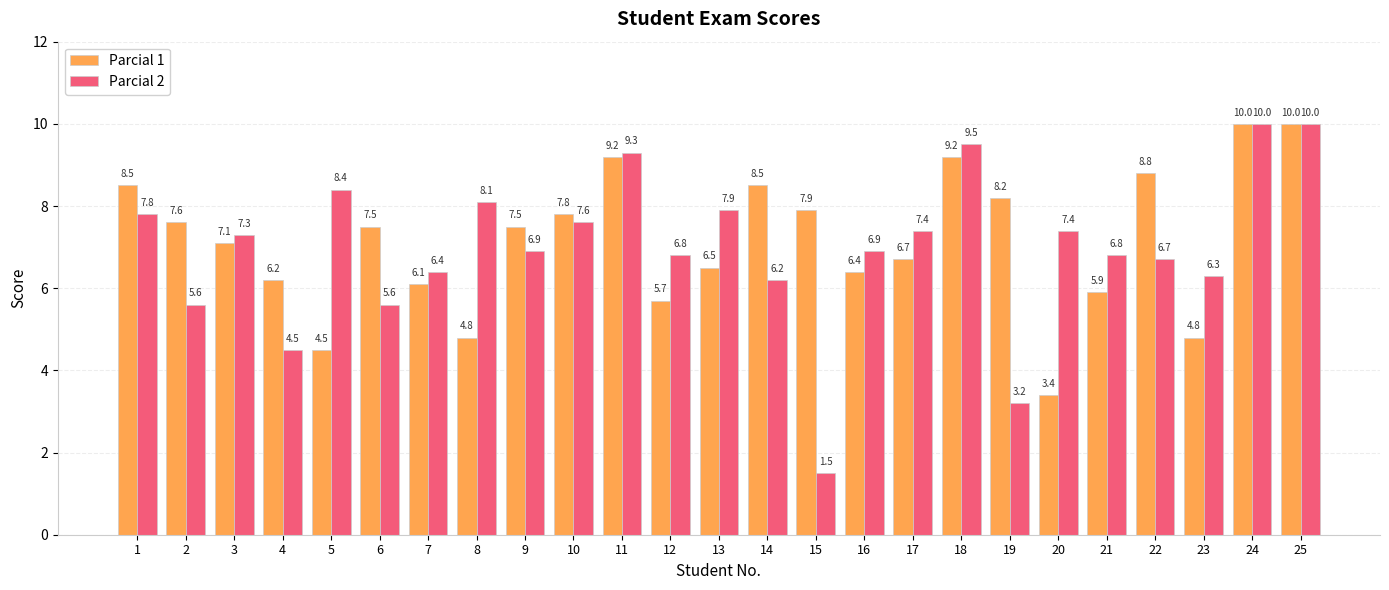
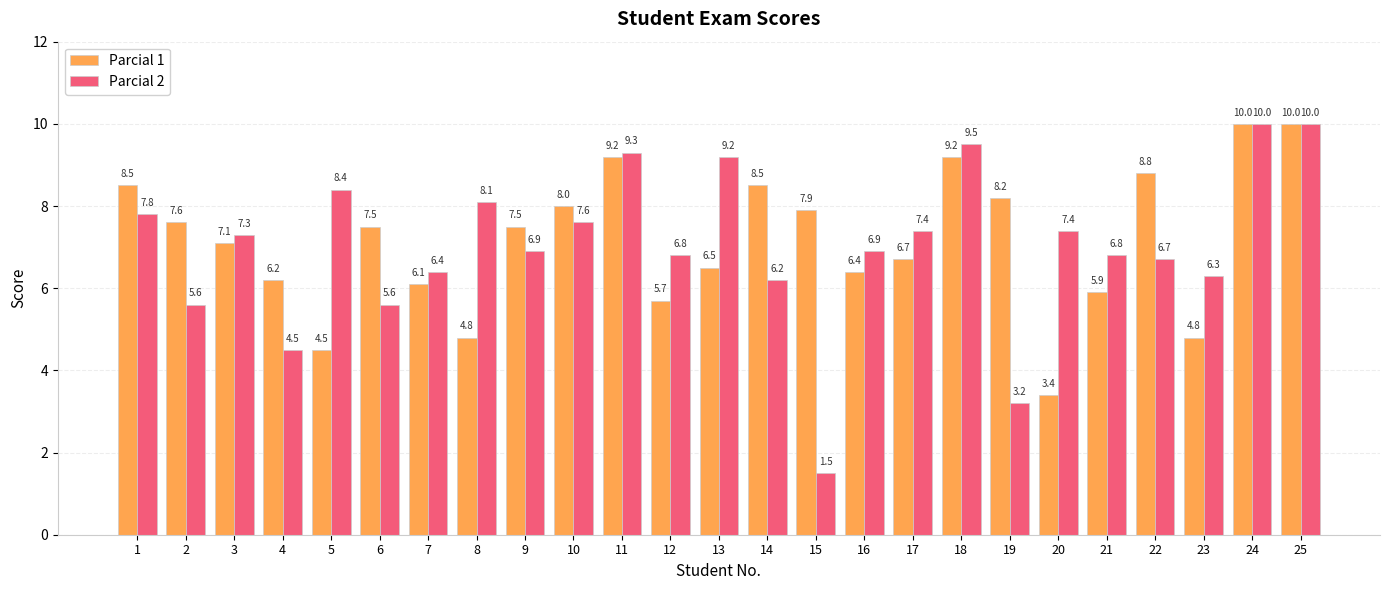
Parcial 1, 10: 7.8 -> 8.0
Parcial 2, 13: 7.9 -> 9.2
